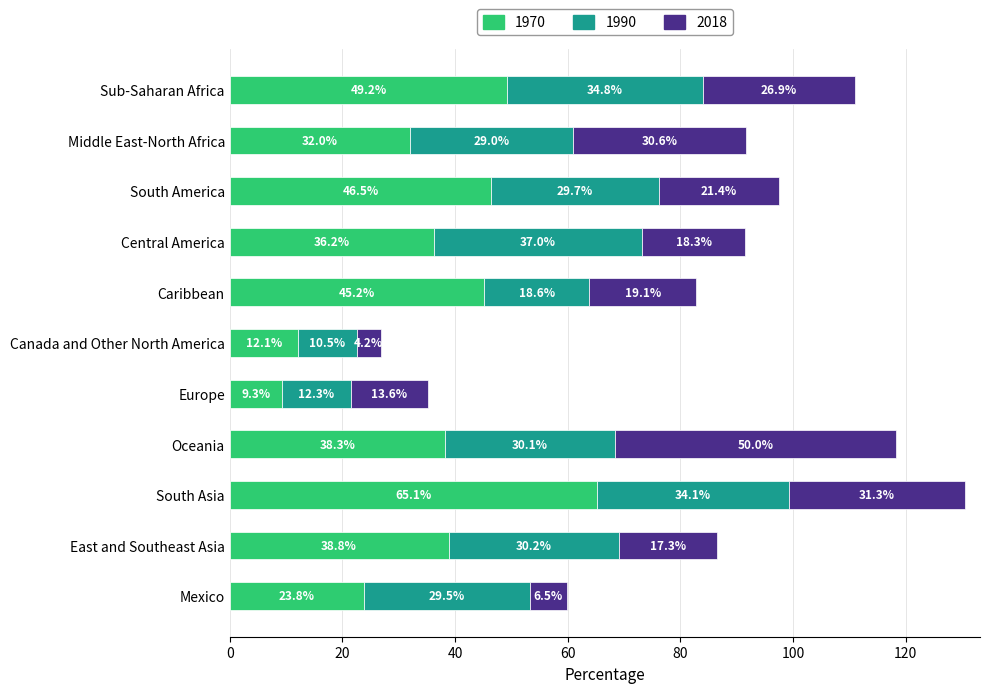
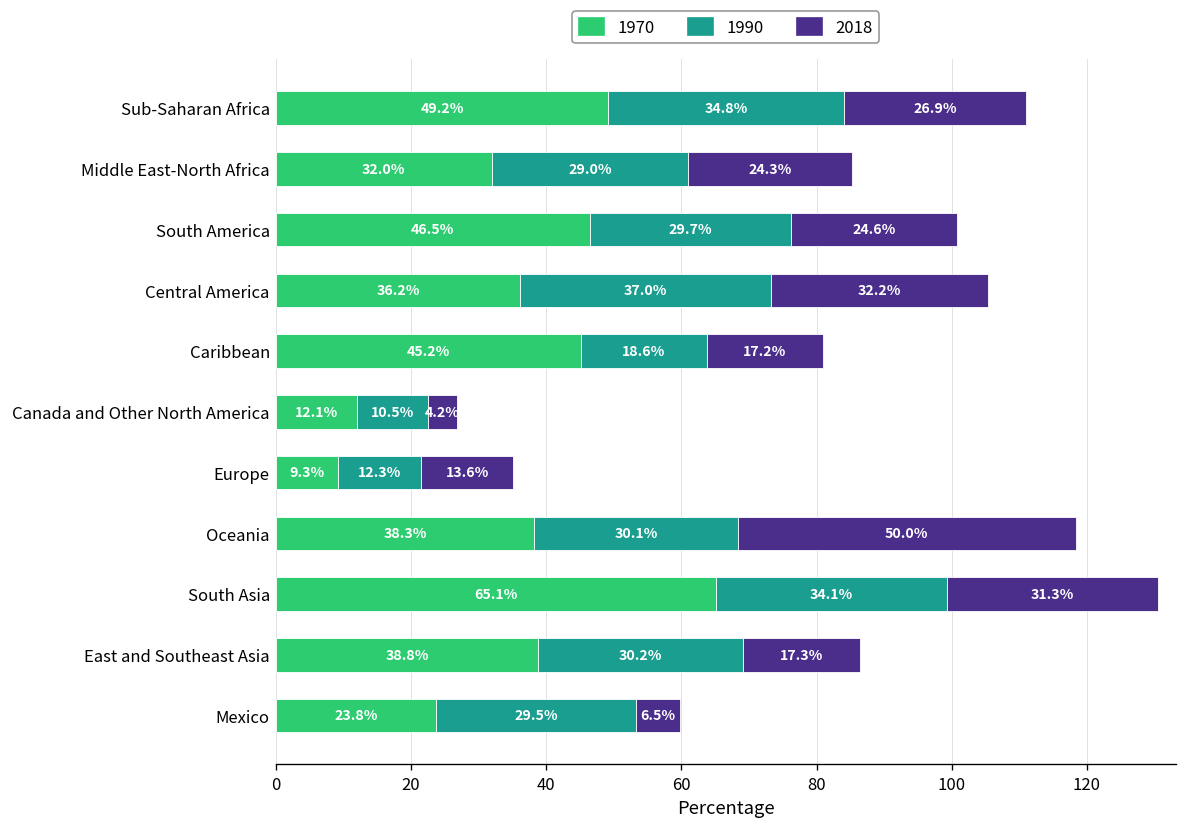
2018, Middle East-North Africa: 30.6% -> 24.3%
2018, South America: 21.4% -> 24.6%
2018, Central America: 18.3% -> 32.2%
2018, Caribbean: 19.1% -> 17.2%
